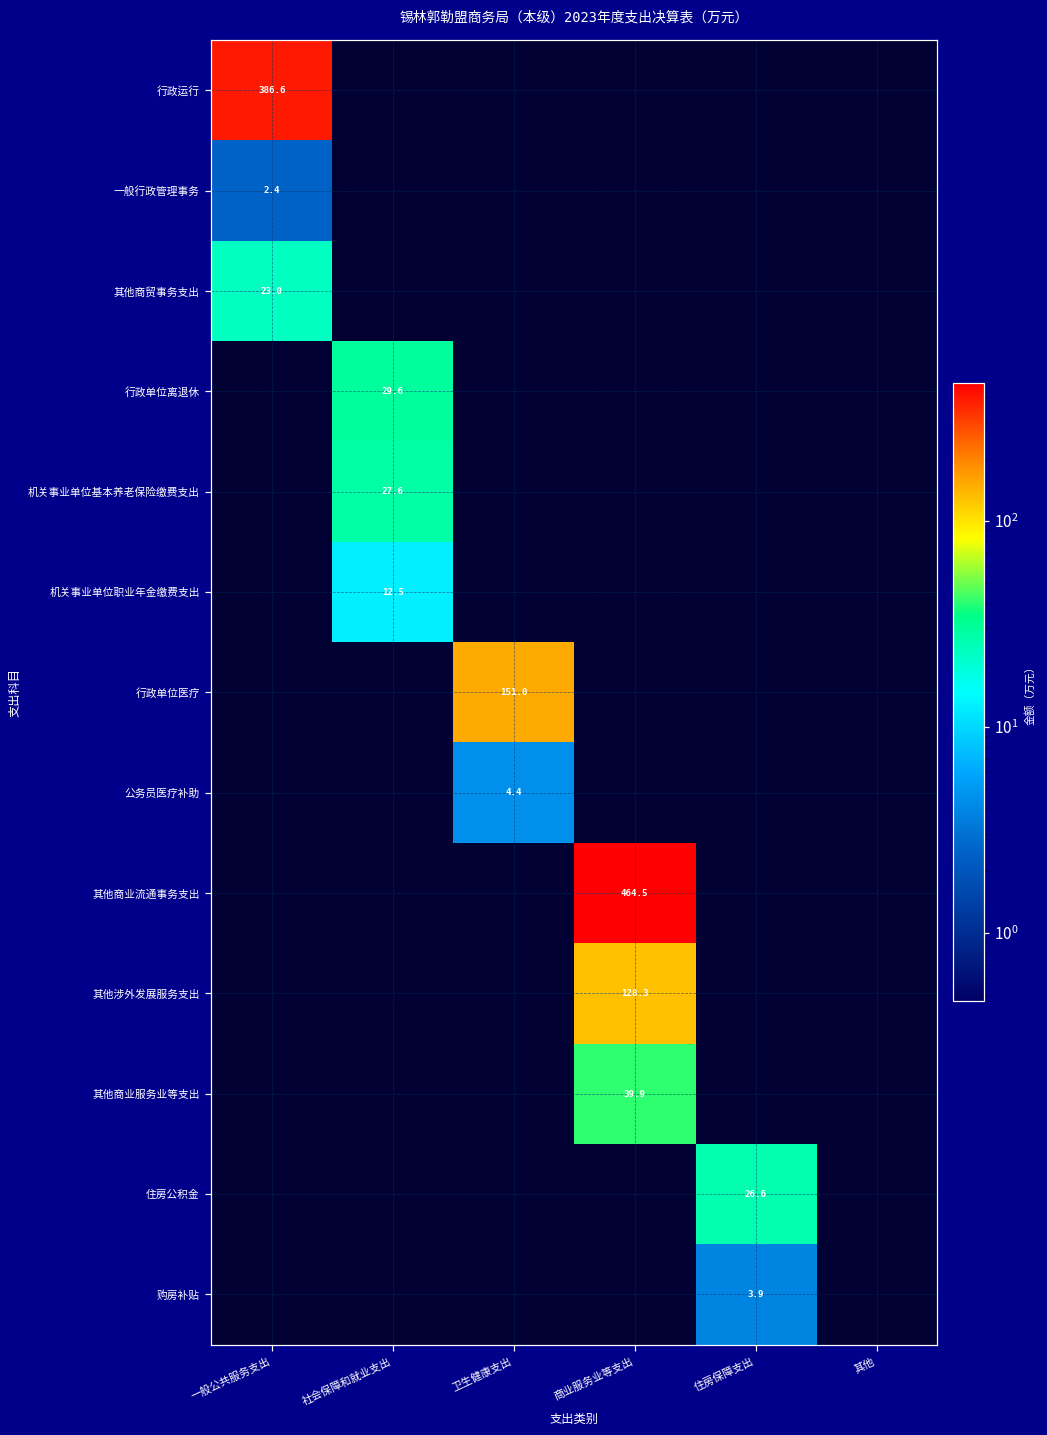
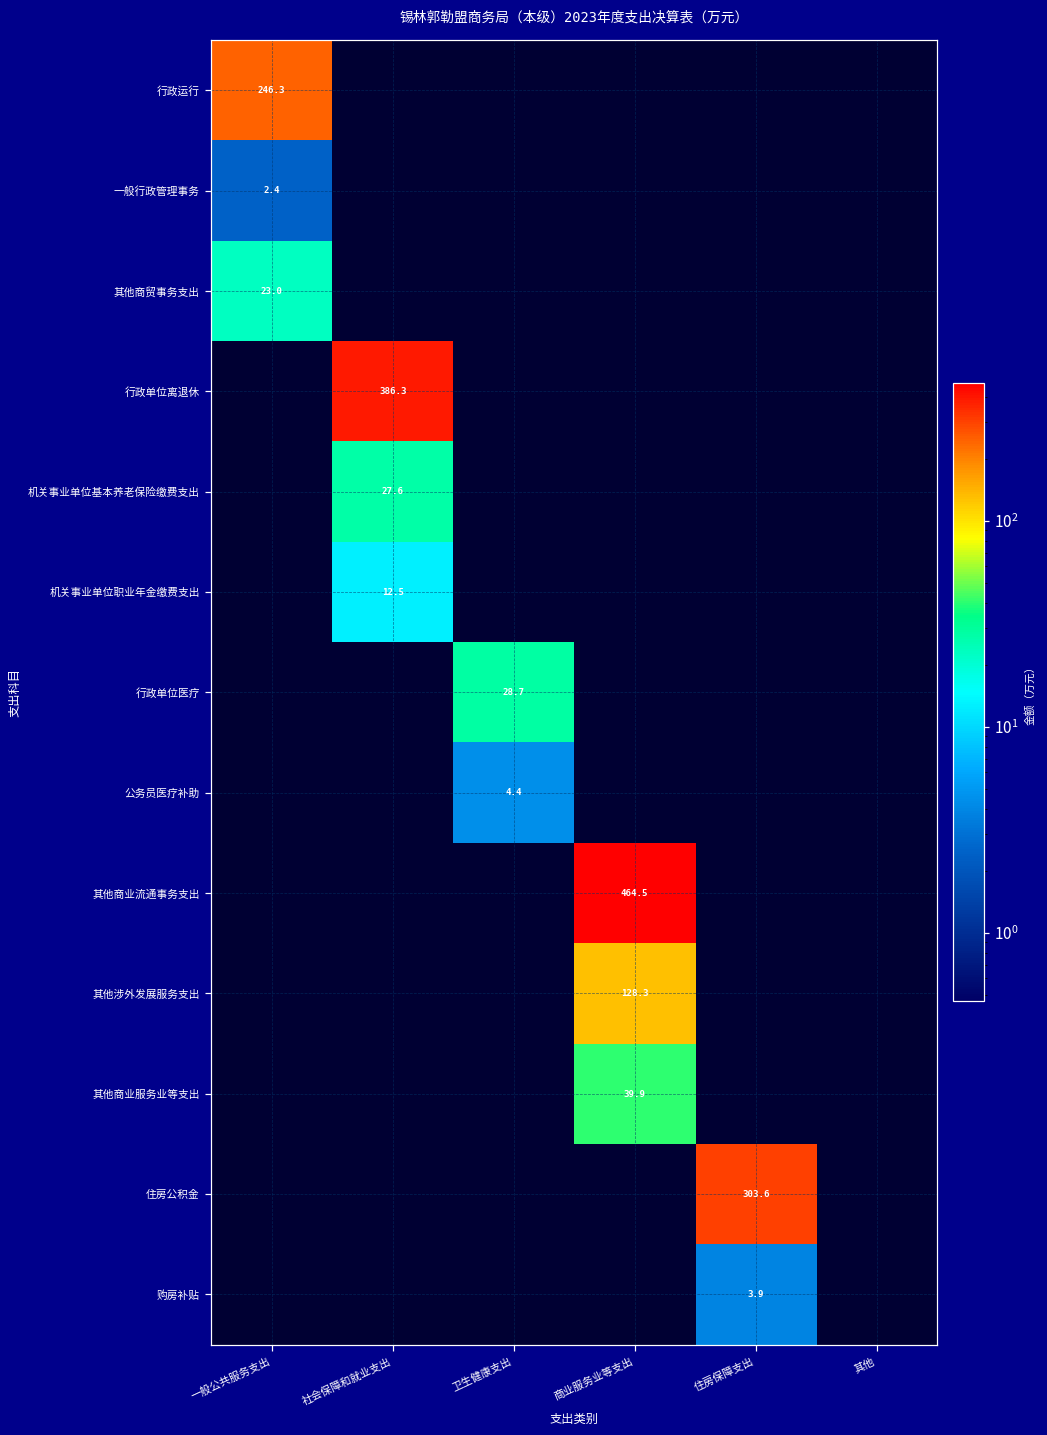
行政运行, 一般公共服务支出: 386.6 -> 246.3
行政单位离退休, 社会保障和就业支出: 29.6 -> 386.3
行政单位医疗, 卫生健康支出: 151.0 -> 28.7
住房公积金, 住房保障支出: 26.6 -> 303.6
